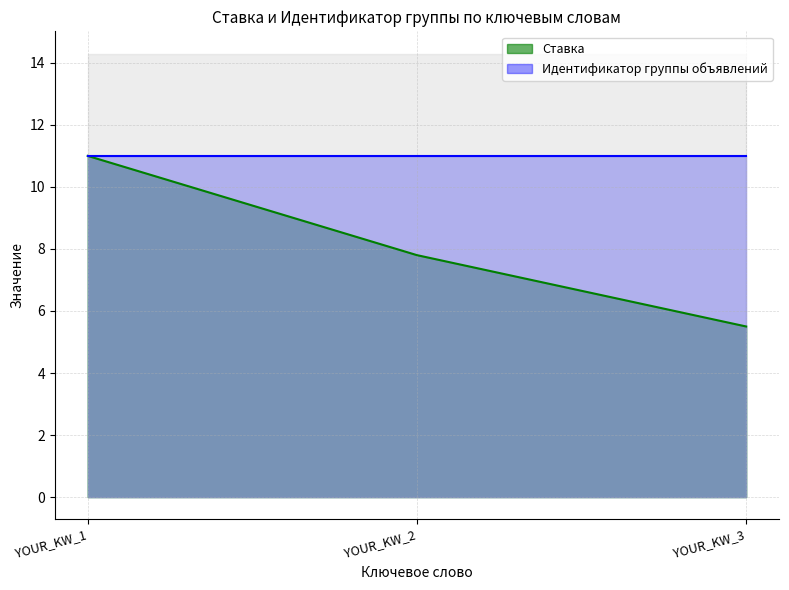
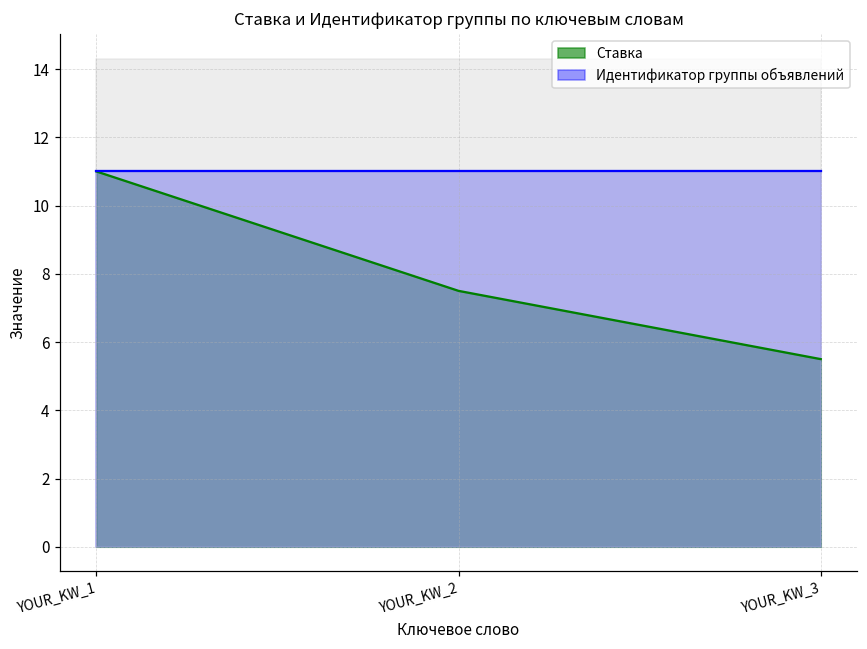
Ставка, YOUR_KW_2: 7.8 -> 7.5
